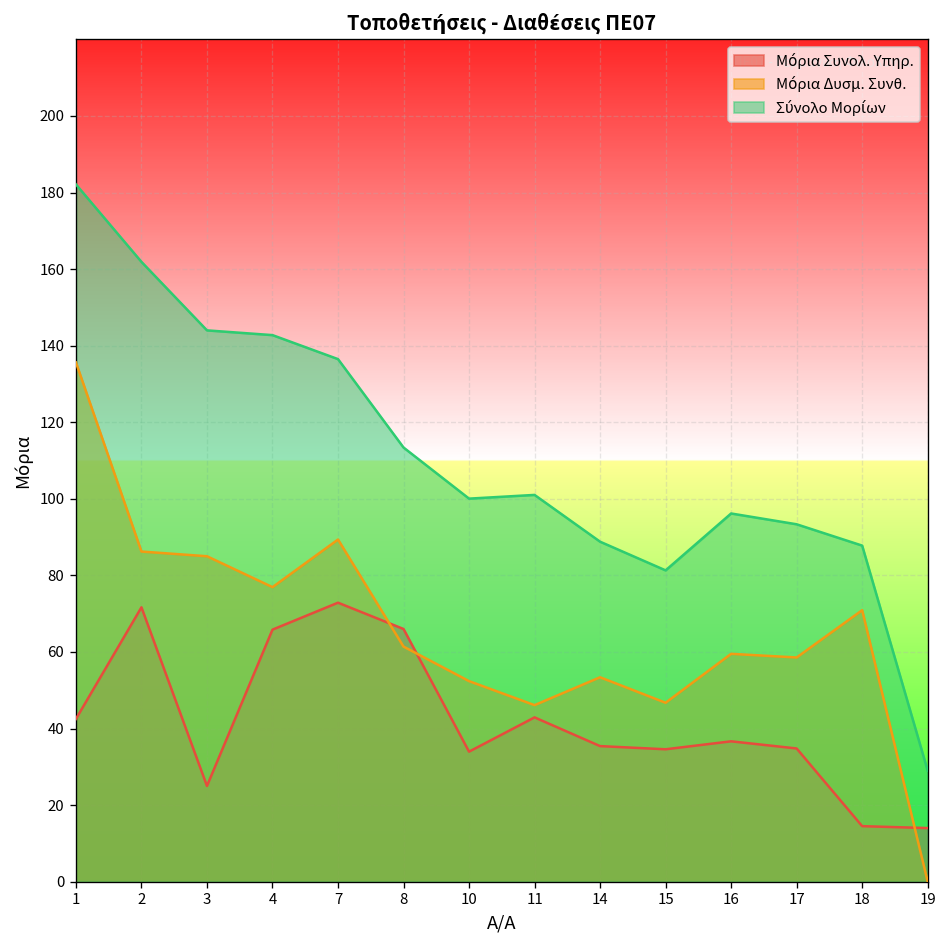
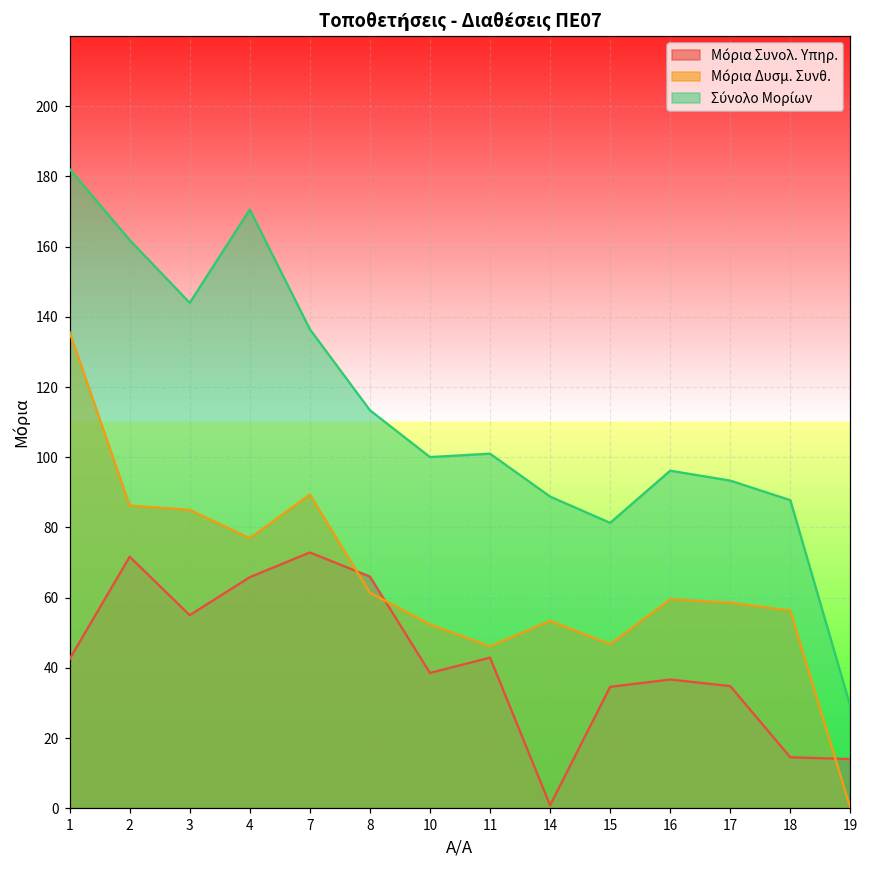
Μόρια Συνολ. Υπηρ., 3: 25 -> 55
Σύνολο Μορίων, 4: 143 -> 171
Μόρια Συνολ. Υπηρ., 10: 34 -> 39
Μόρια Συνολ. Υπηρ., 14: 35 -> 1
Μόρια Δυσμ. Συνθ., 18: 71 -> 56
